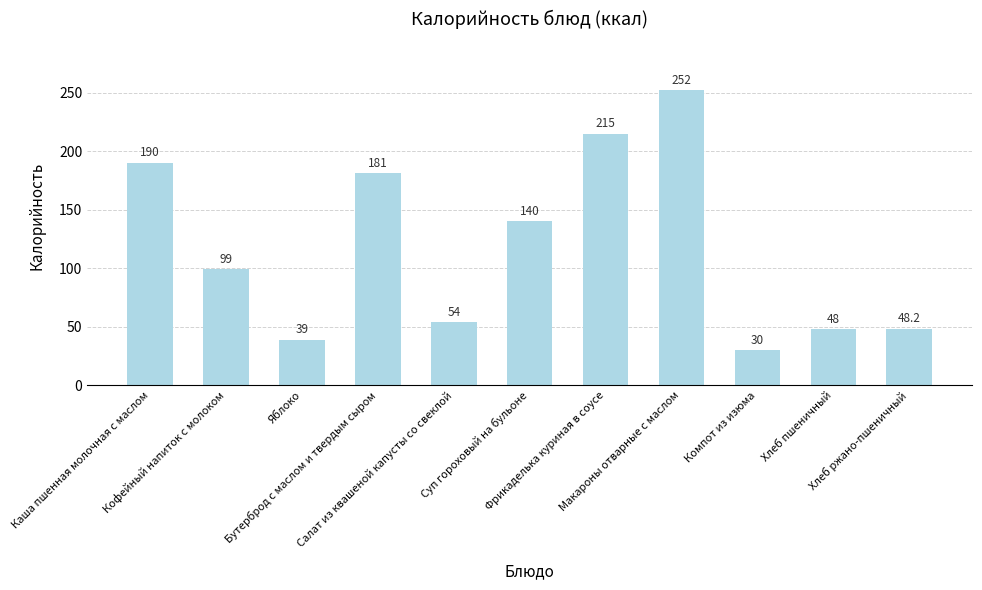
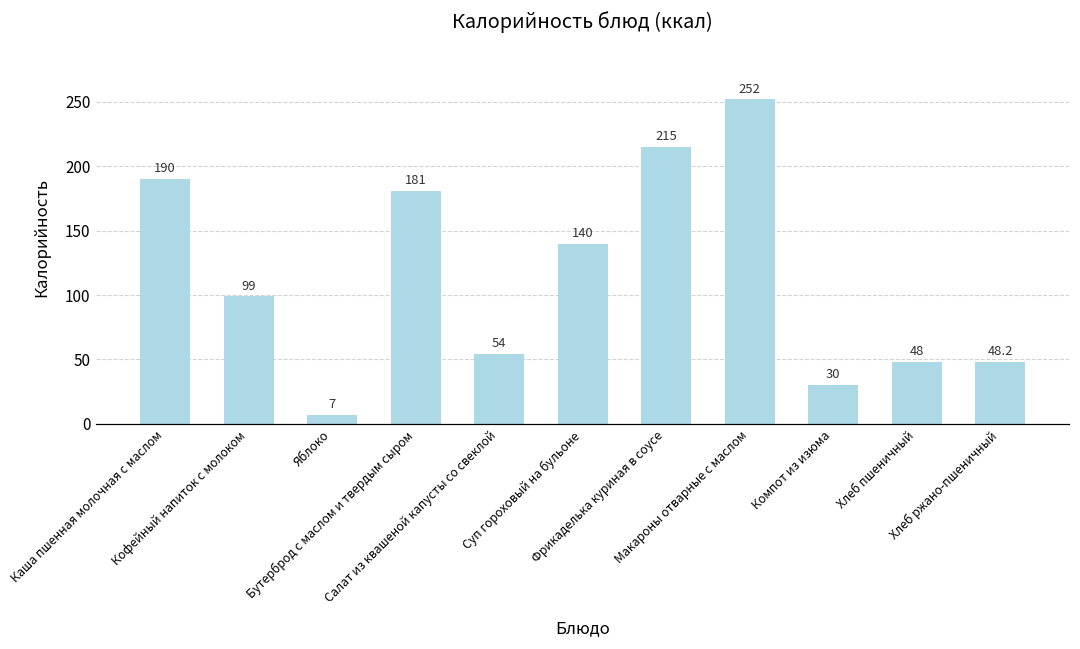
Яблоко: 39 -> 7
